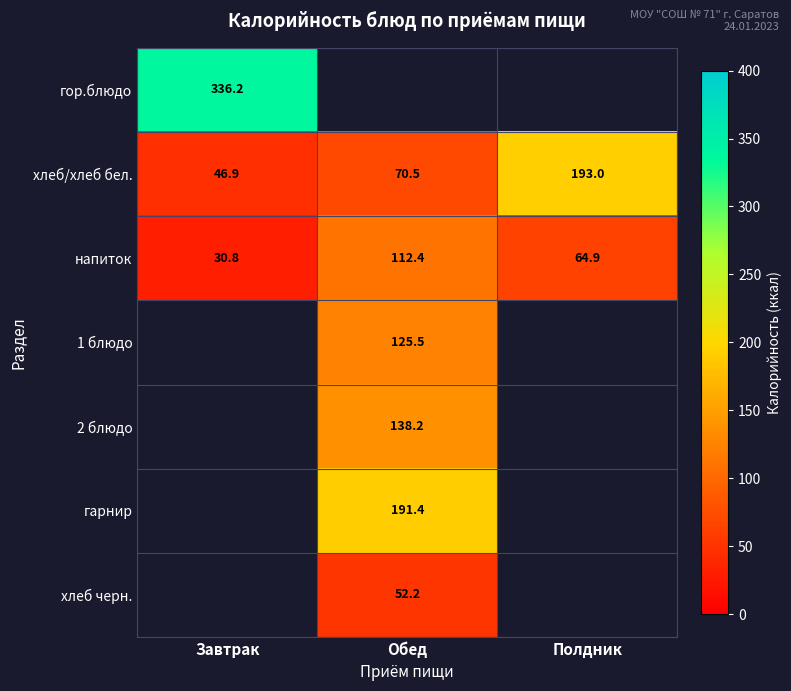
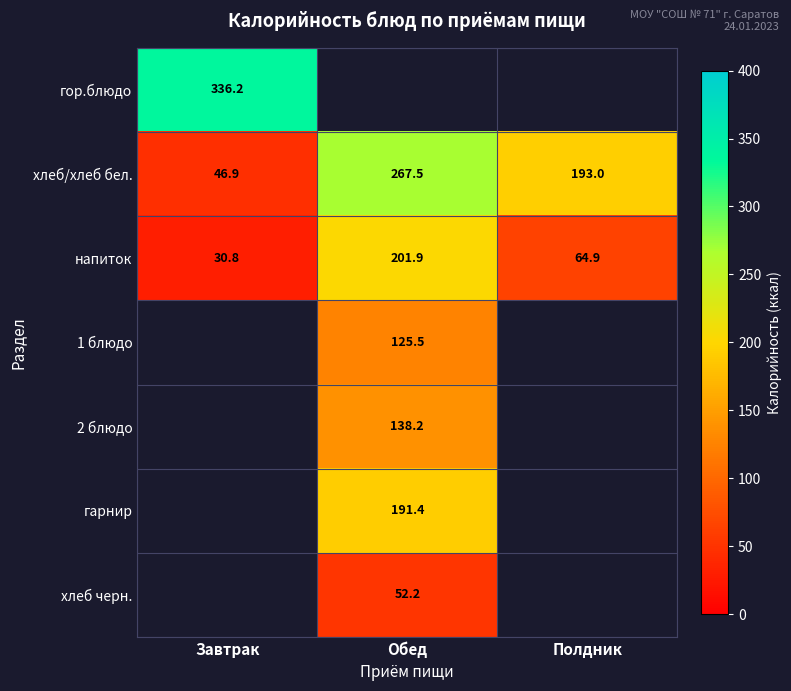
хлеб/хлеб бел., Обед: 70.5 -> 267.5
напиток, Обед: 112.4 -> 201.9
